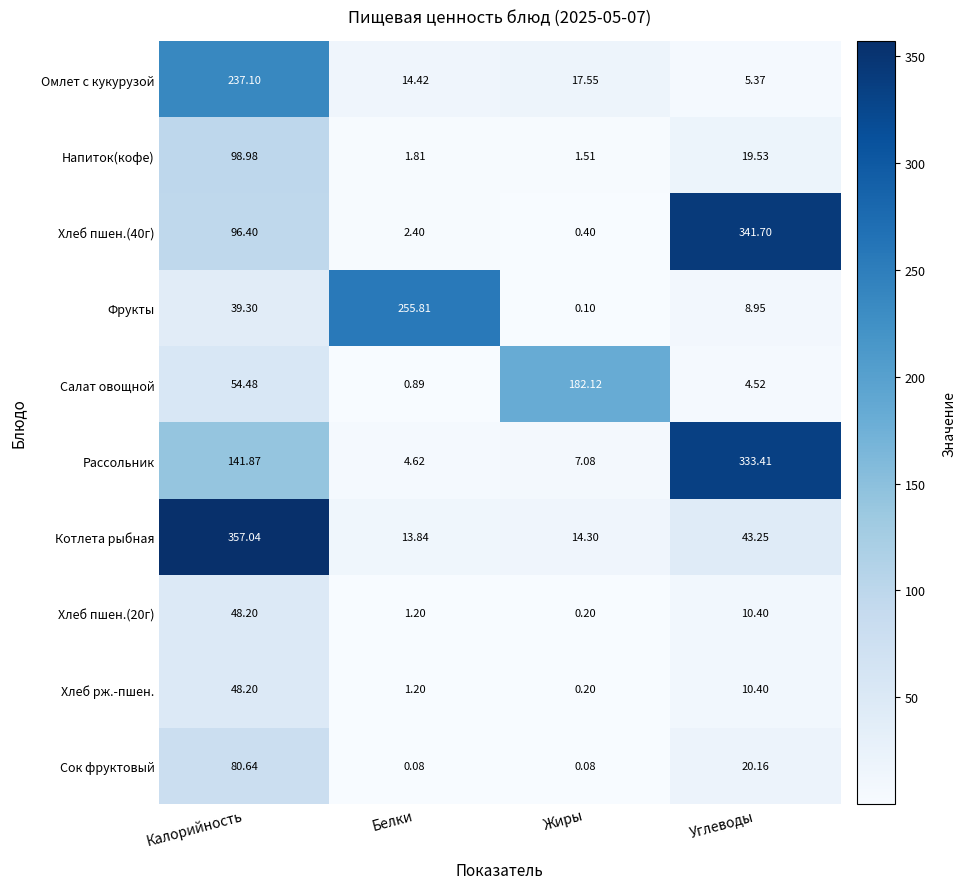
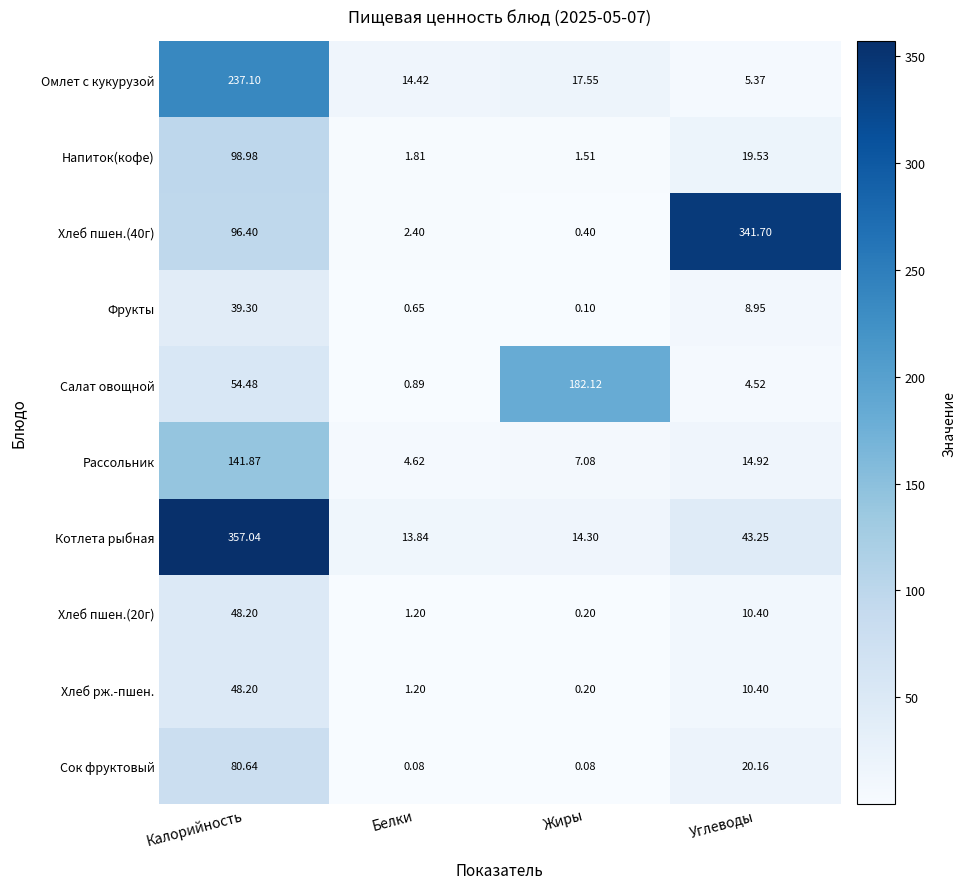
Фрукты, Белки: 255.81 -> 0.65
Рассольник, Углеводы: 333.41 -> 14.92
